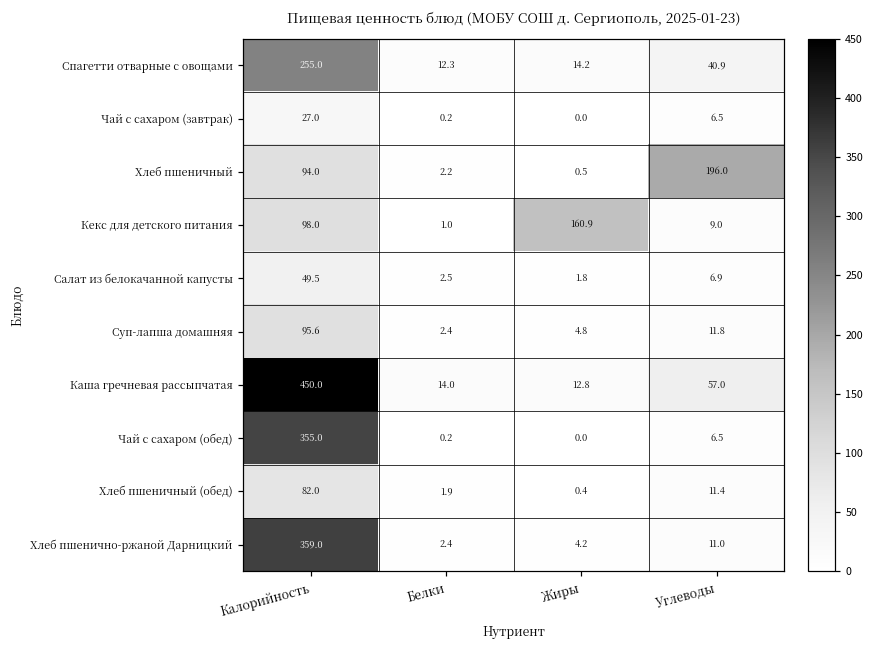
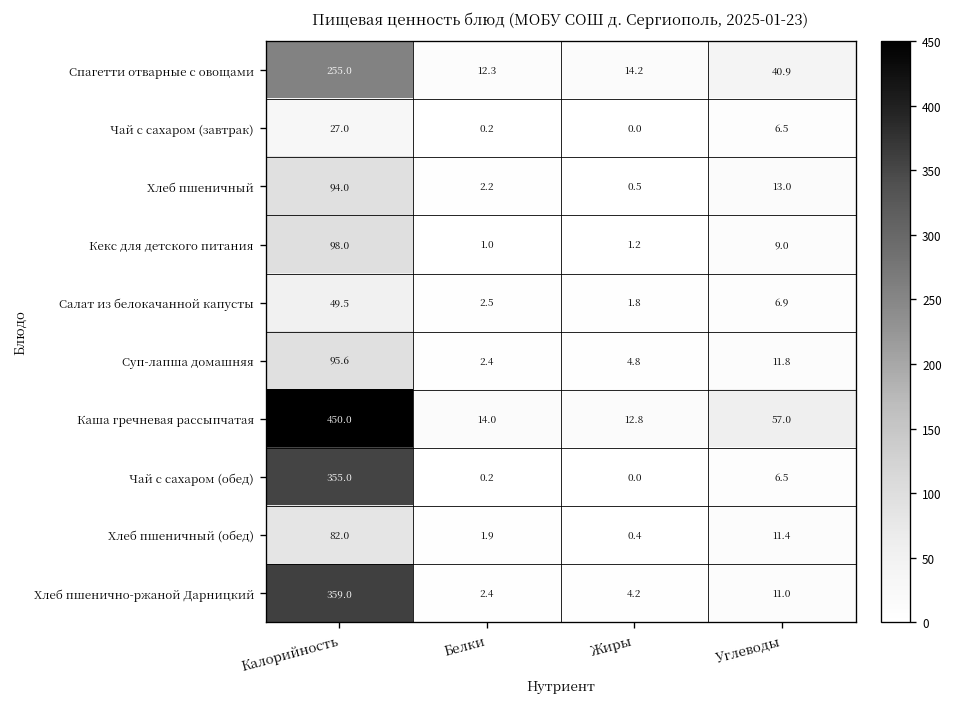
Хлеб пшеничный, Углеводы: 196.0 -> 13.0
Кекс для детского питания, Жиры: 160.9 -> 1.2
